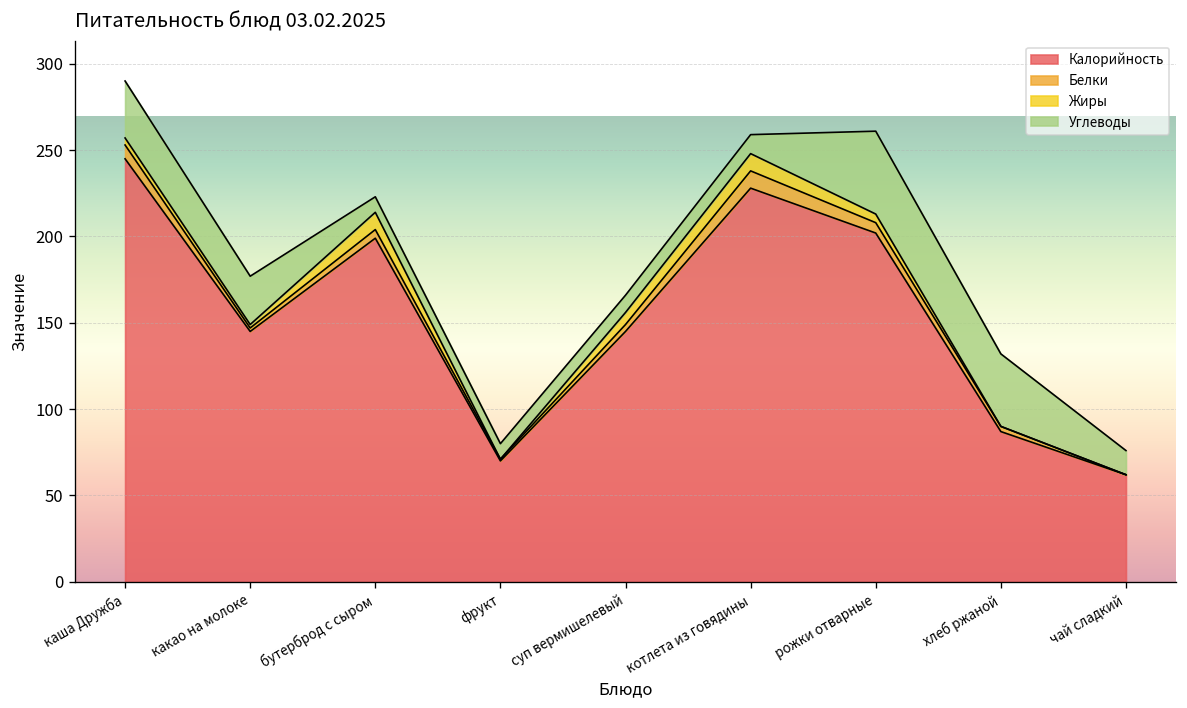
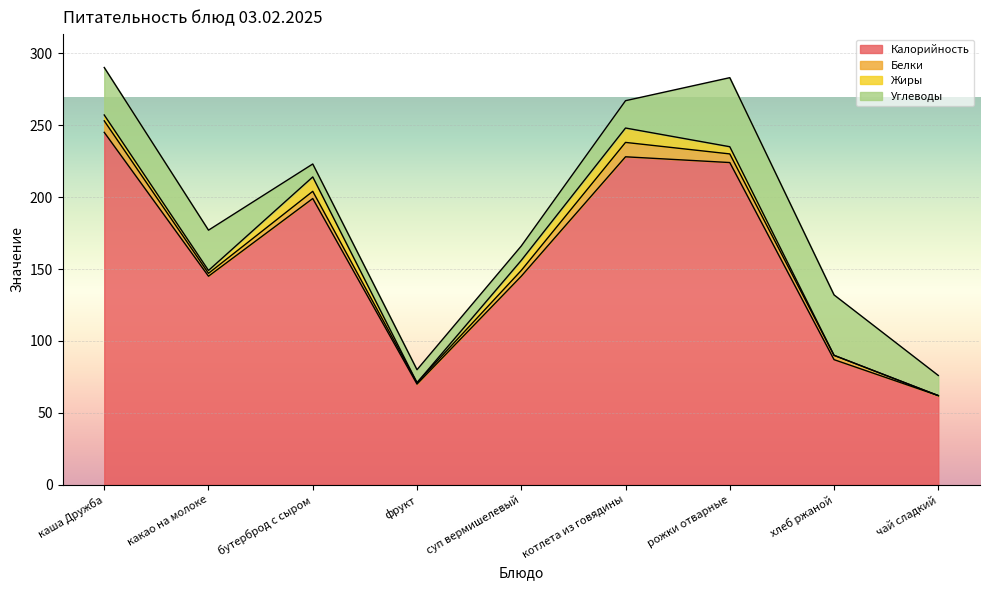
Углеводы, котлета из говядины: 11 -> 19
Калорийность, рожки отварные: 202 -> 224
